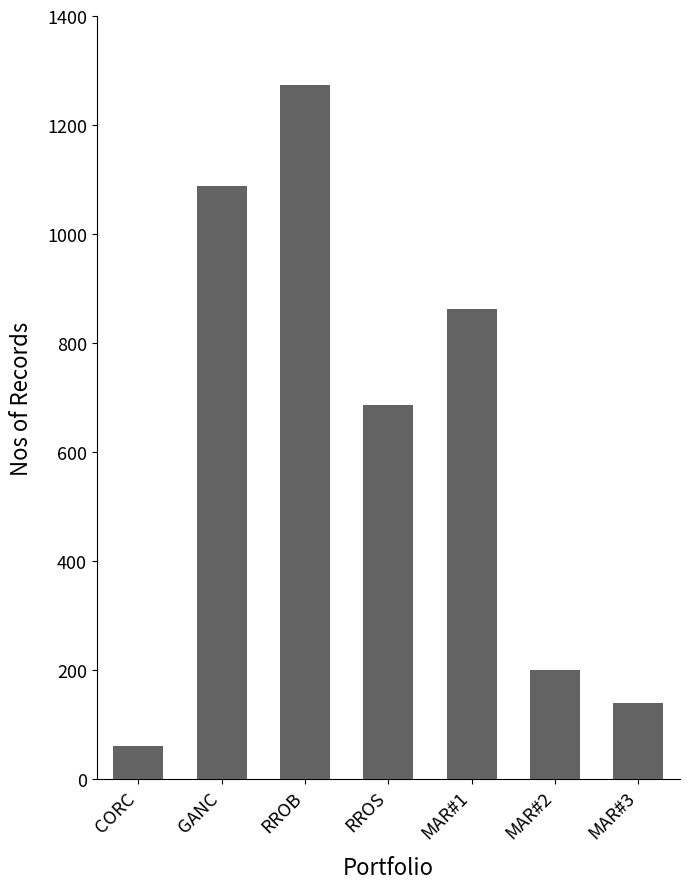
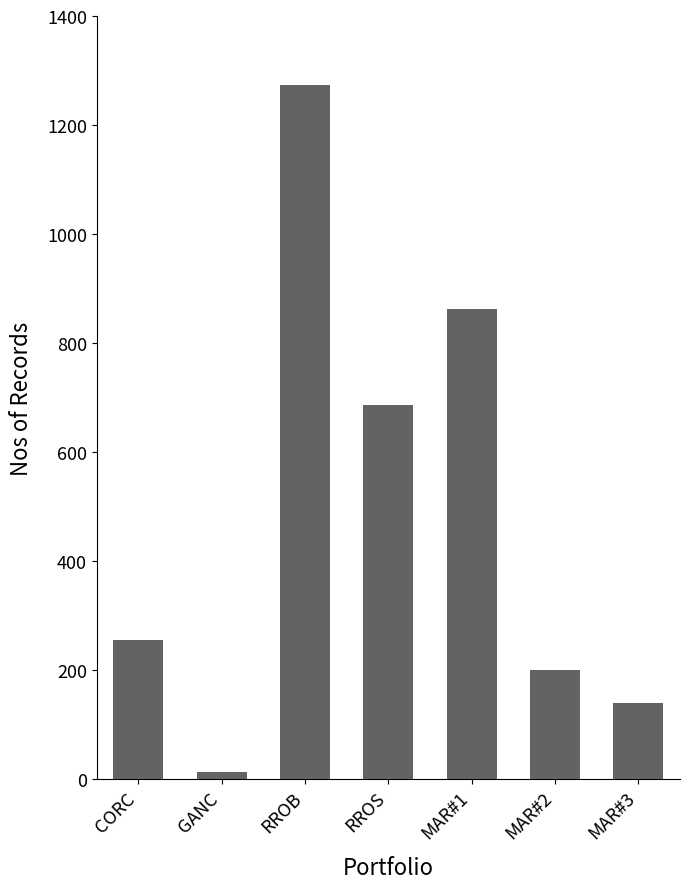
CORC: 60 -> 260
GANC: 1090 -> 10
